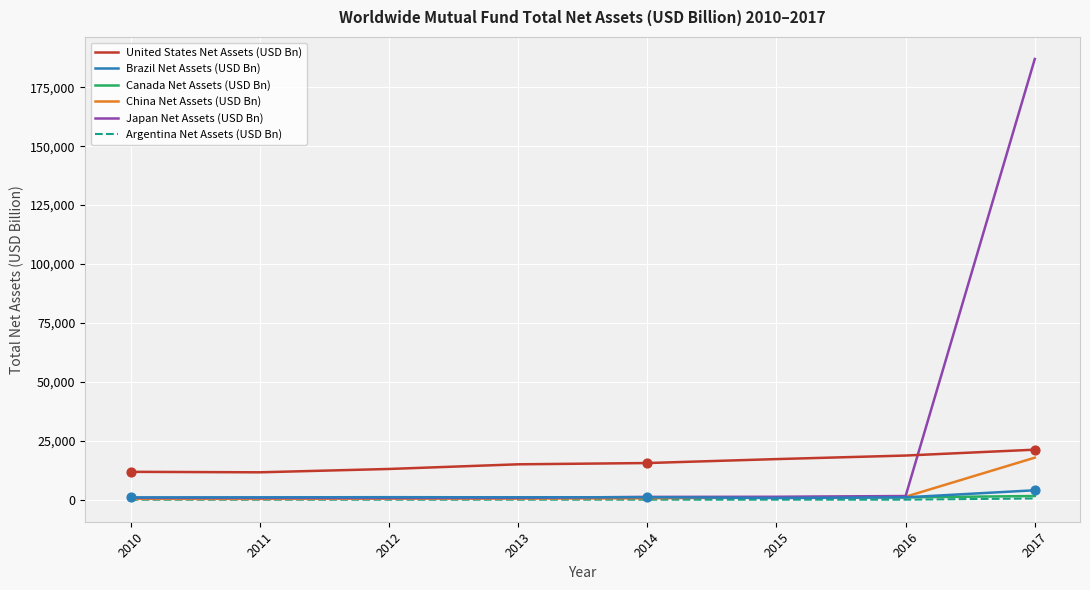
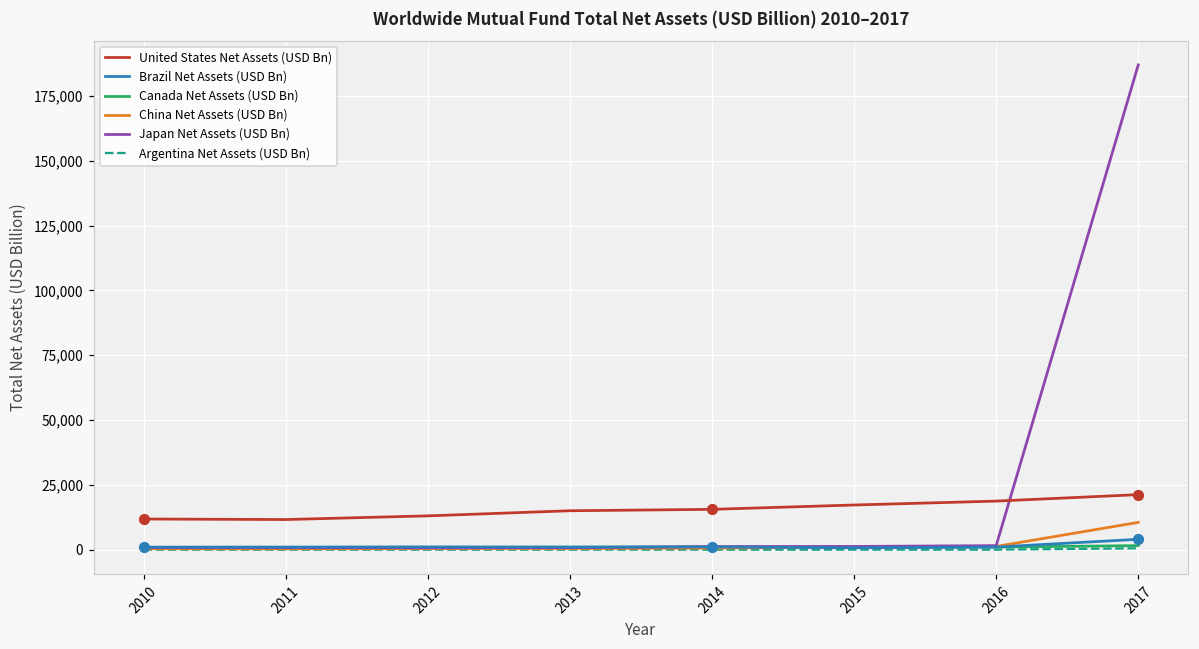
China Net Assets (USD Bn), 2017: 18,000 -> 11,000
